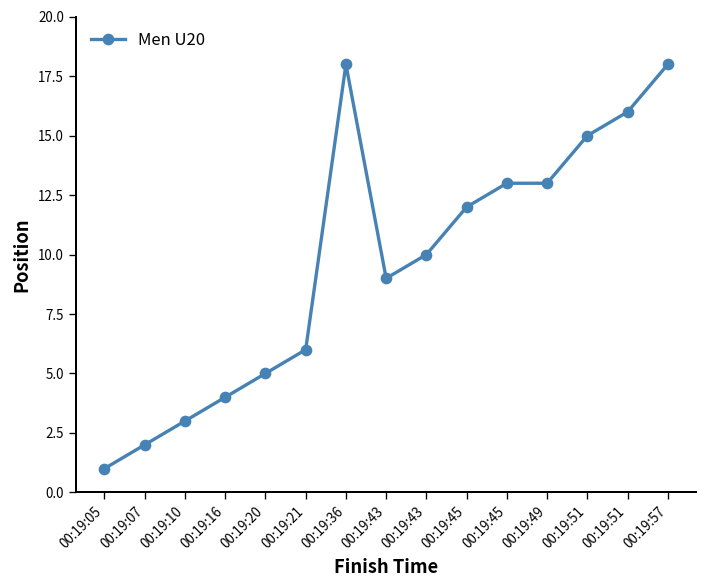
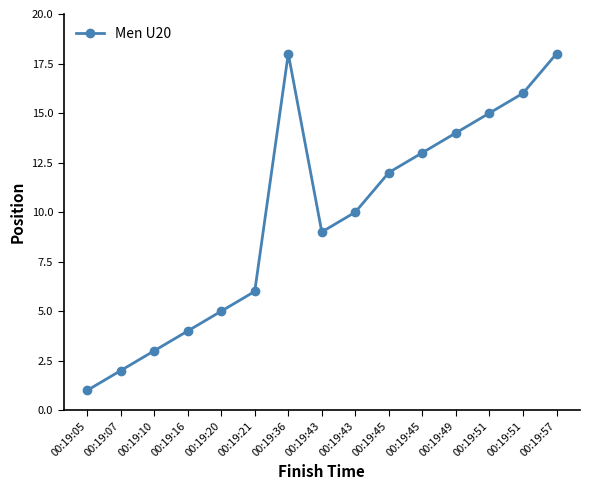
00:19:49: 13 -> 14
